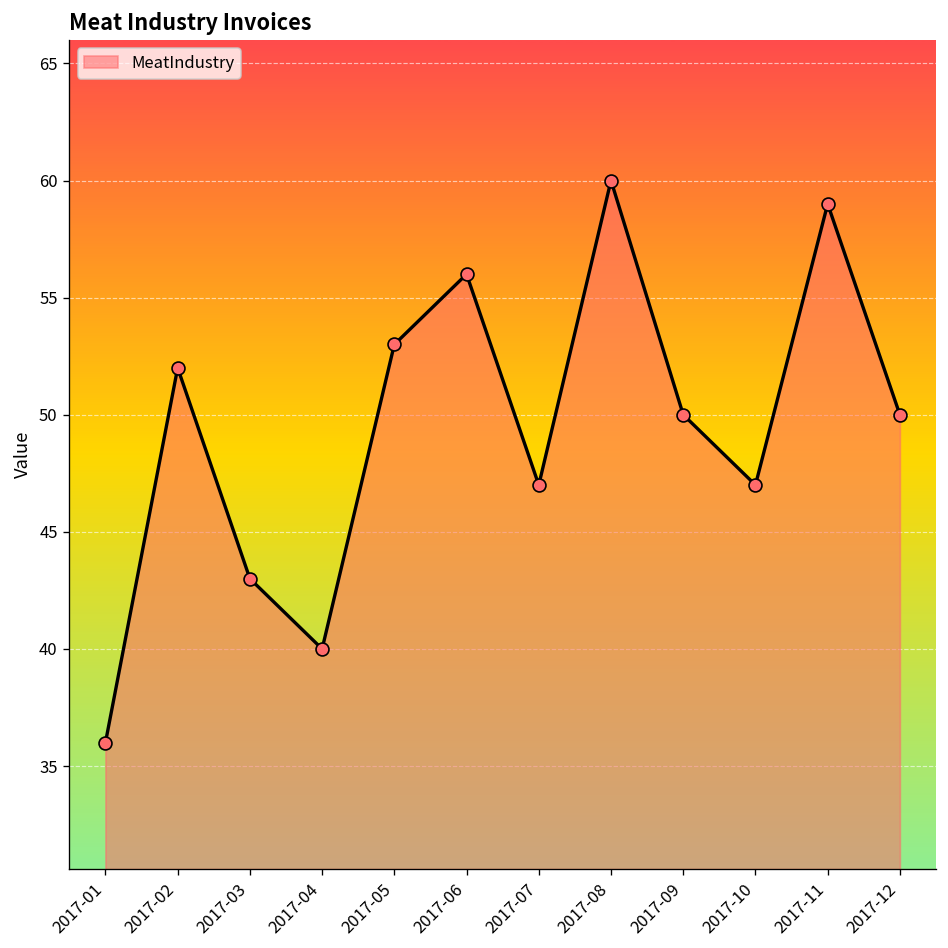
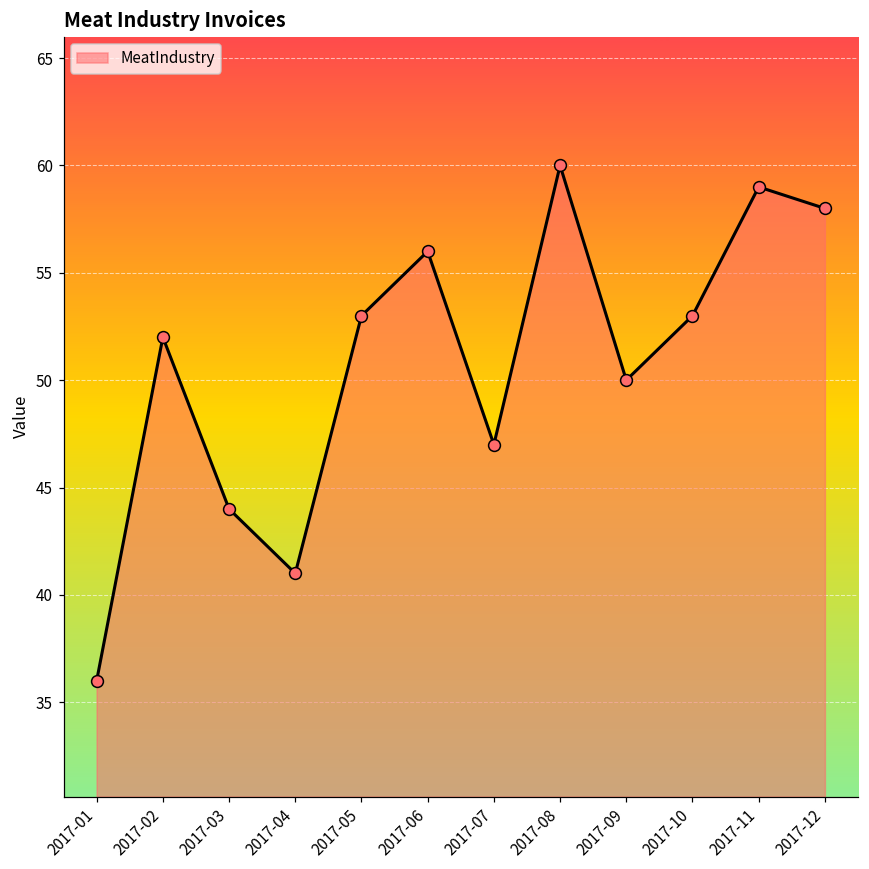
2017-03: 43 -> 44
2017-04: 40 -> 41
2017-10: 47 -> 53
2017-12: 50 -> 58
